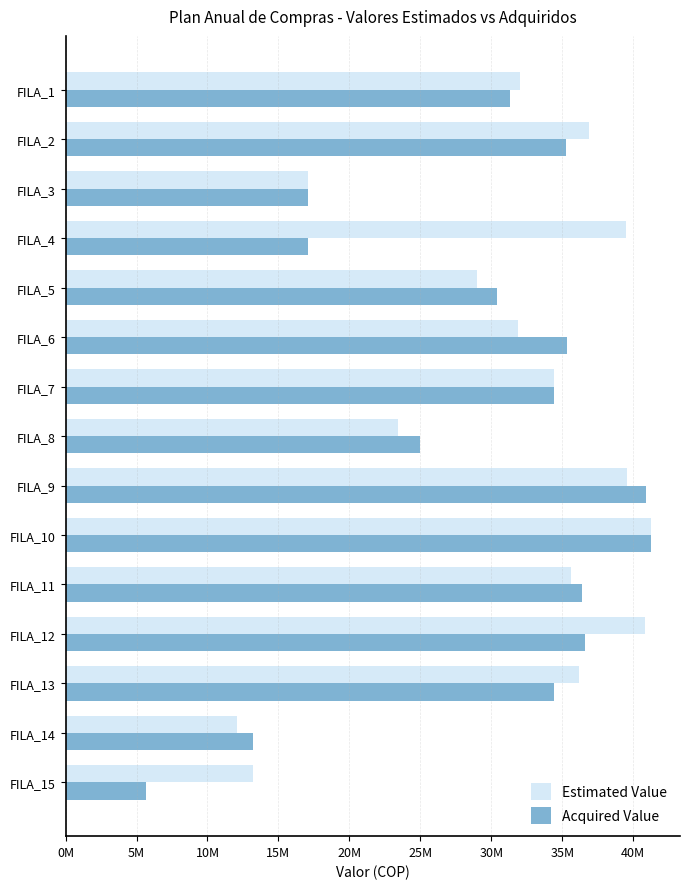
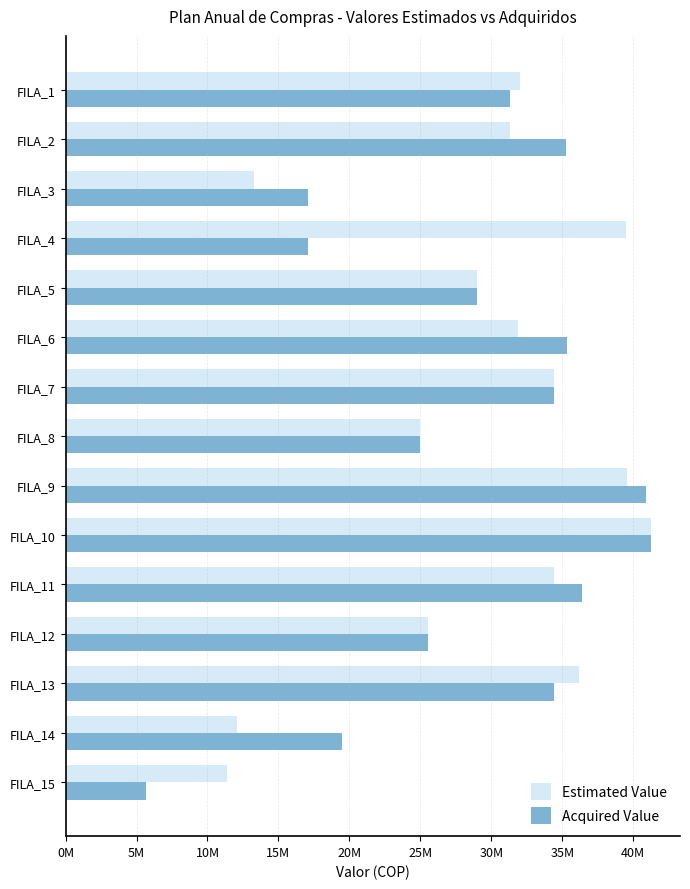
Estimated Value, FILA_2: 36900000 -> 31300000
Estimated Value, FILA_3: 17100000 -> 13300000
Acquired Value, FILA_5: 30400000 -> 29000000
Estimated Value, FILA_8: 23400000 -> 25000000
Estimated Value, FILA_11: 35700000 -> 34400000
Estimated Value, FILA_12: 40800000 -> 25500000
Acquired Value, FILA_12: 36600000 -> 25500000
Acquired Value, FILA_14: 13200000 -> 19500000
Estimated Value, FILA_15: 13200000 -> 11400000
